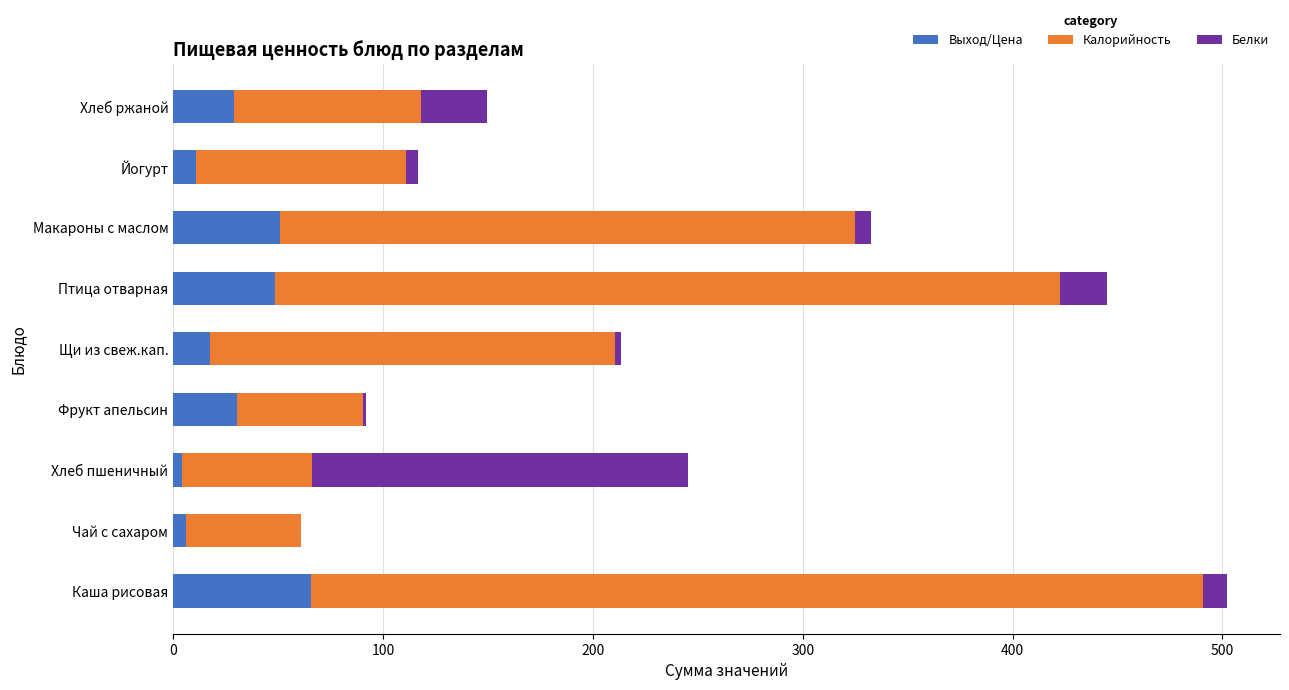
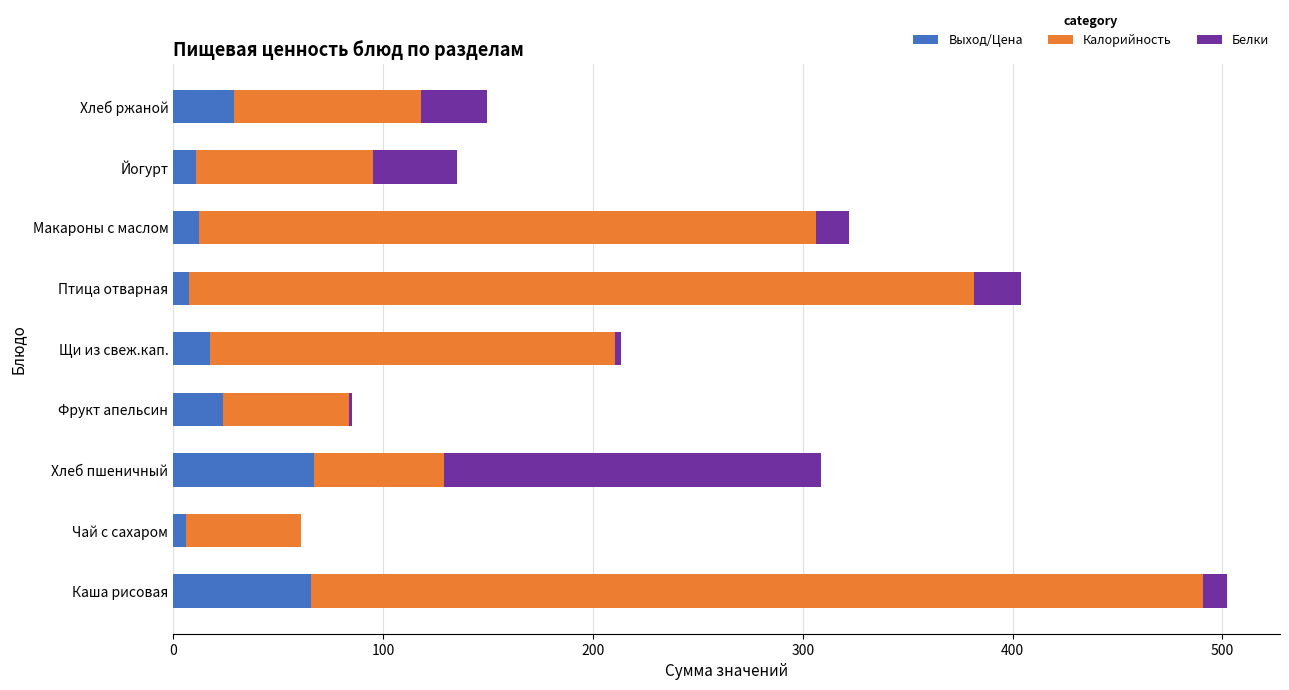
Калорийность, Йогурт: 100 -> 84
Белки, Йогурт: 6 -> 40
Выход/Цена, Макароны с маслом: 51 -> 12
Калорийность, Макароны с маслом: 274 -> 294
Белки, Макароны с маслом: 8 -> 16
Выход/Цена, Птица отварная: 49 -> 8
Выход/Цена, Фрукт апельсин: 31 -> 24
Выход/Цена, Хлеб пшеничный: 4 -> 67
